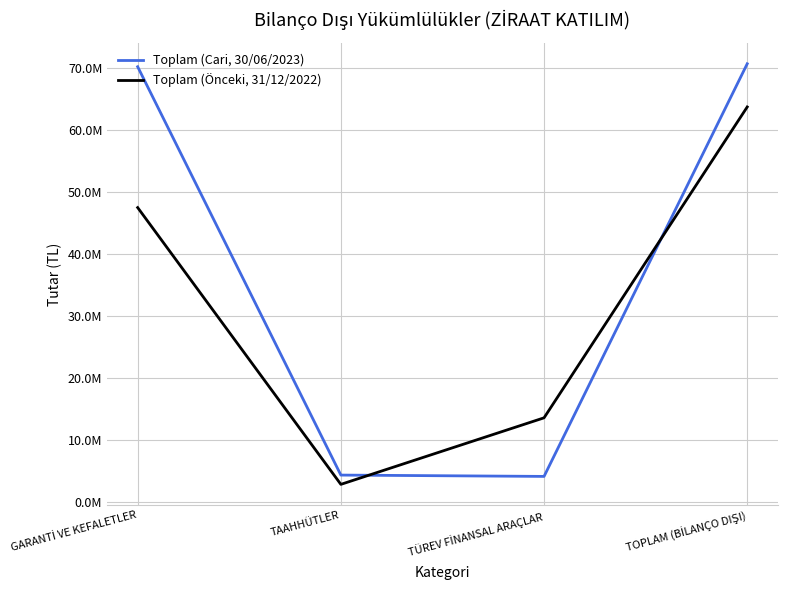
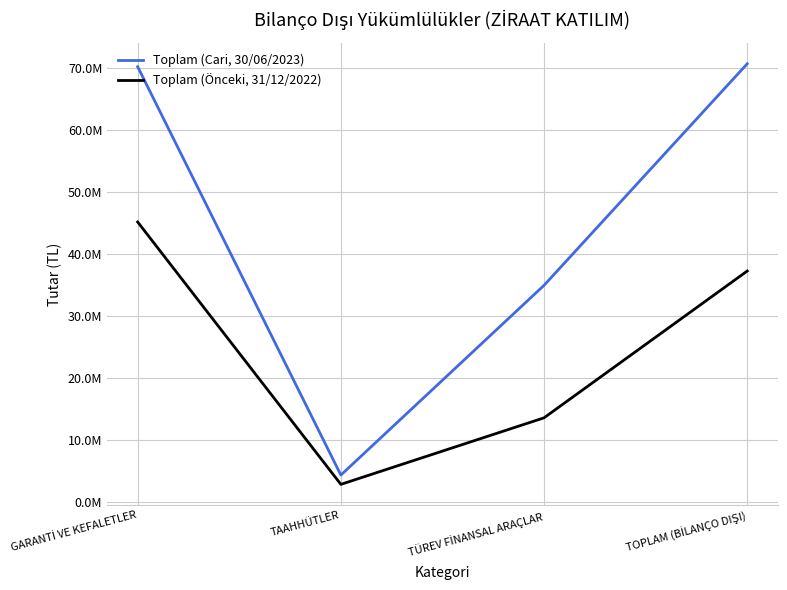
Toplam (Önceki, 31/12/2022), GARANTİ VE KEFALETLER: 48000000 -> 45000000
Toplam (Cari, 30/06/2023), TÜREV FİNANSAL ARAÇLAR: 4000000 -> 35000000
Toplam (Önceki, 31/12/2022), TOPLAM (BİLANÇO DIŞI): 64000000 -> 37000000
